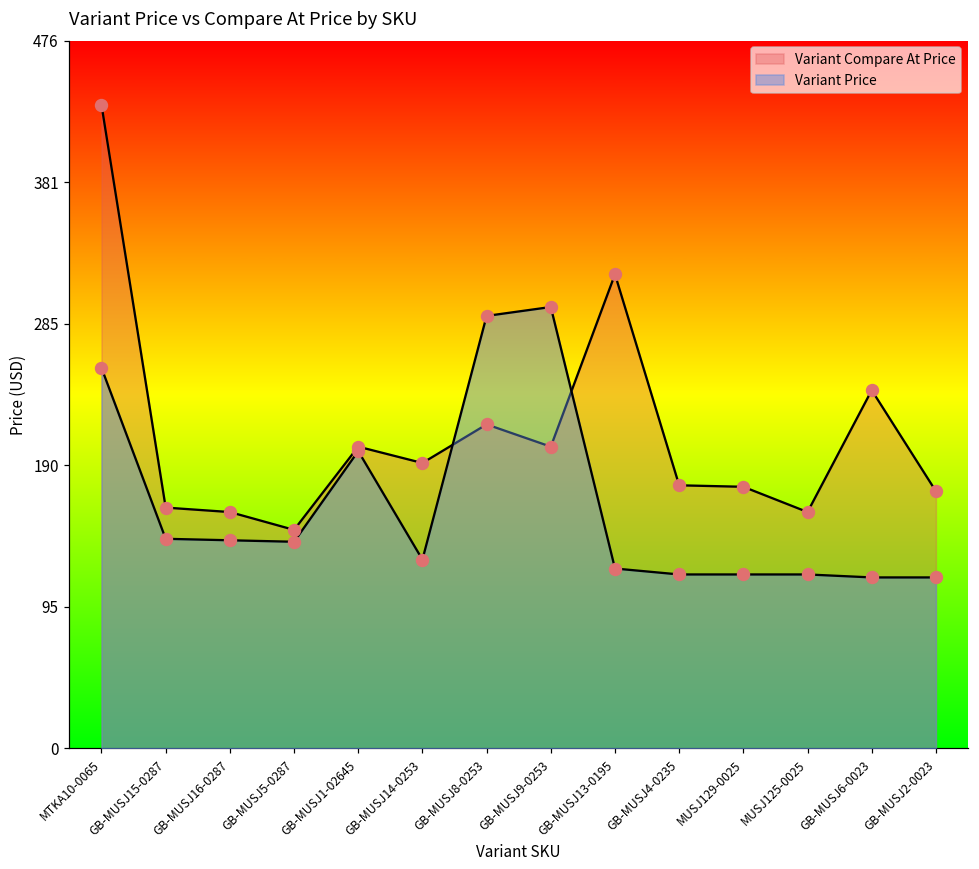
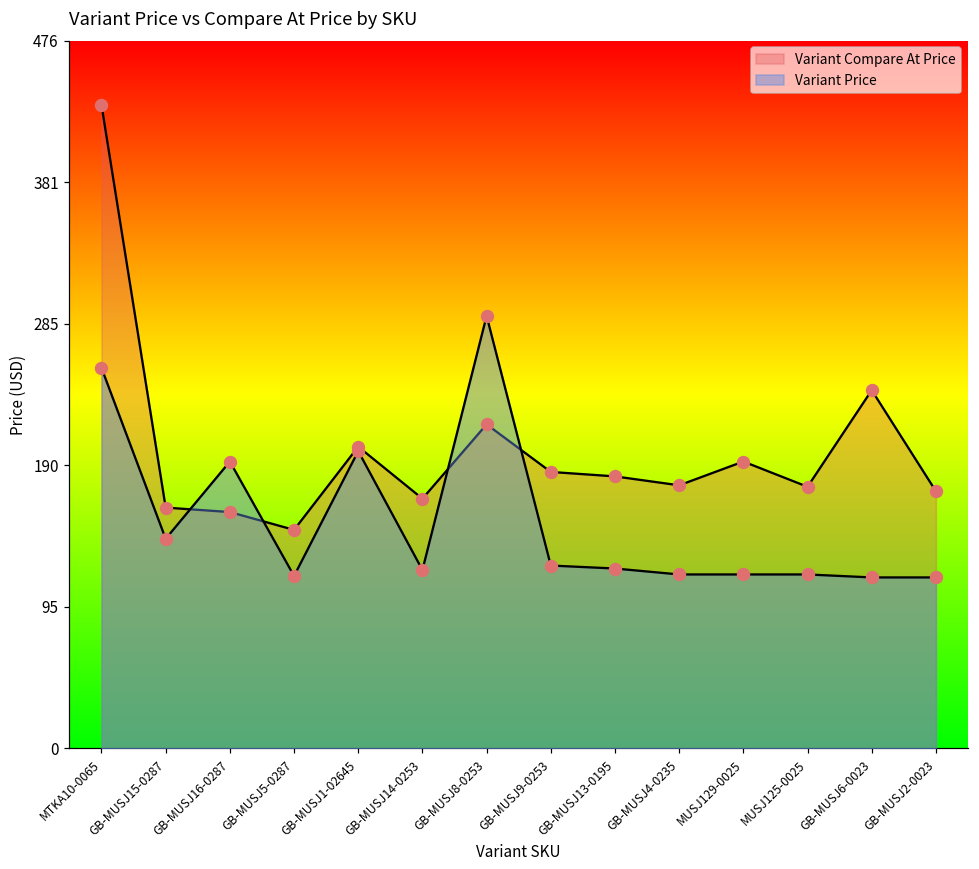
Variant Price, GB-MUSJ16-0287: 140 -> 193
Variant Price, GB-MUSJ5-0287: 139 -> 116
Variant Compare At Price, GB-MUSJ14-0253: 192 -> 168
Variant Price, GB-MUSJ14-0253: 127 -> 120
Variant Compare At Price, GB-MUSJ9-0253: 203 -> 186
Variant Price, GB-MUSJ9-0253: 297 -> 123
Variant Compare At Price, GB-MUSJ13-0195: 319 -> 183
Variant Compare At Price, MUSJ129-0025: 176 -> 193
Variant Compare At Price, MUSJ125-0025: 159 -> 176
